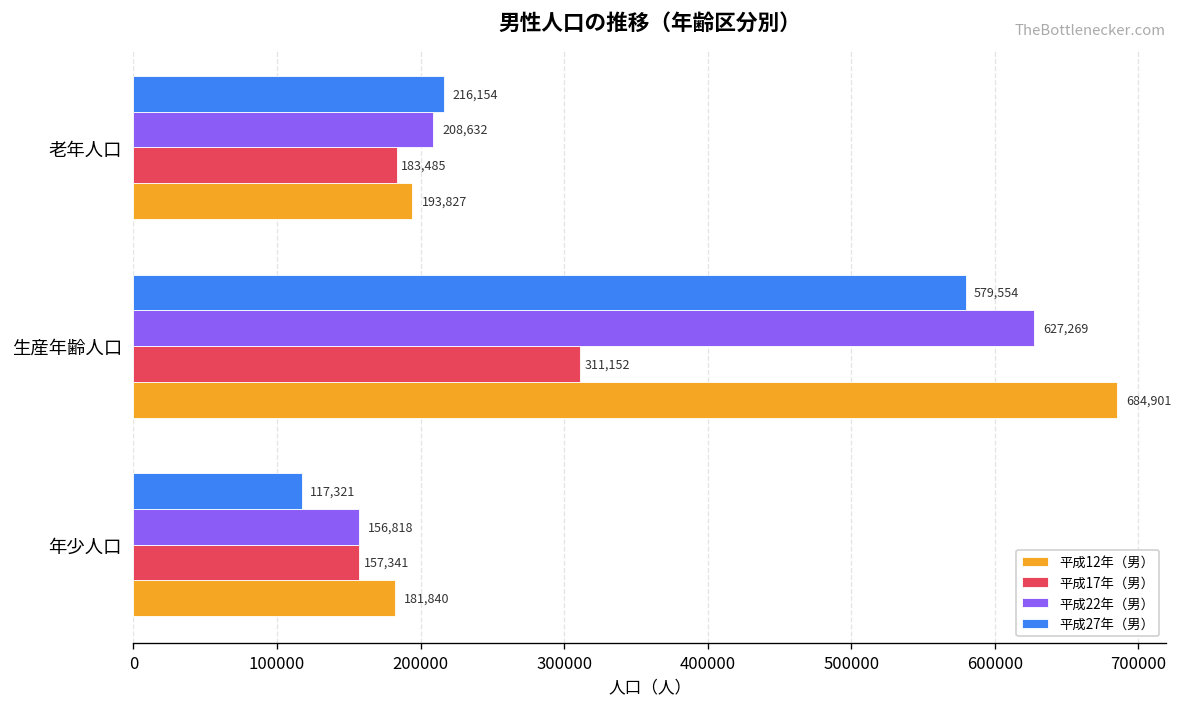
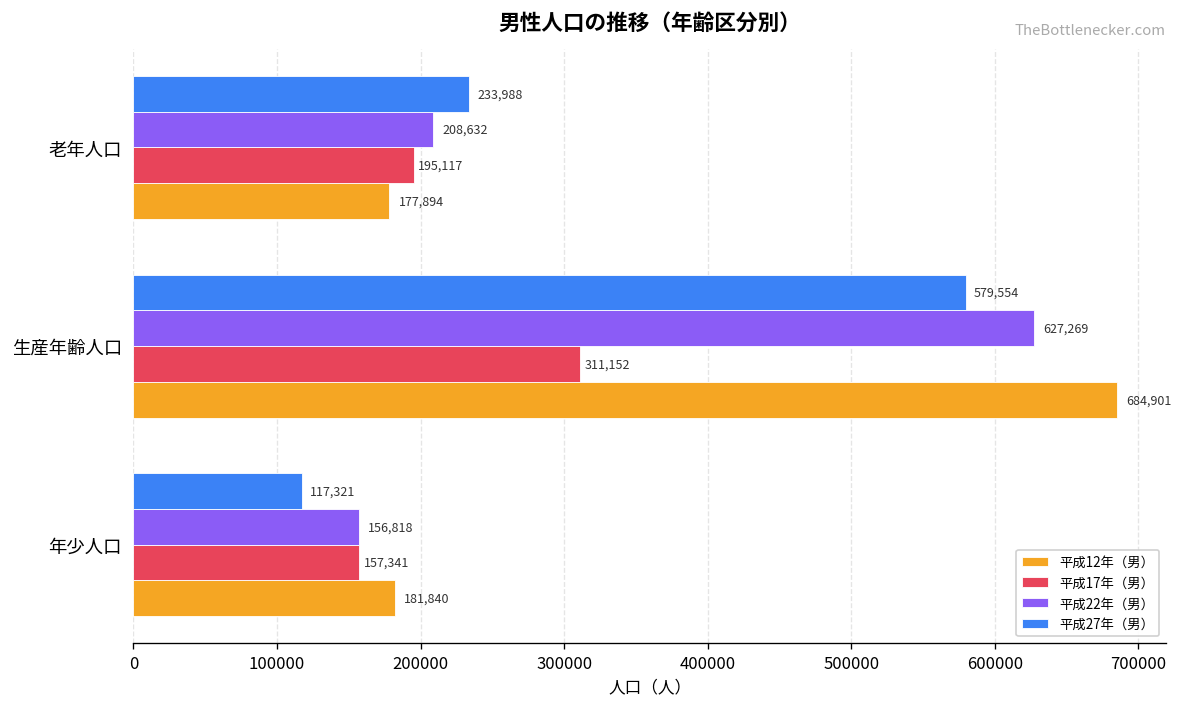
平成27年（男）, 老年人口: 216,154 -> 233,988
平成17年（男）, 老年人口: 183,485 -> 195,117
平成12年（男）, 老年人口: 193,827 -> 177,894
